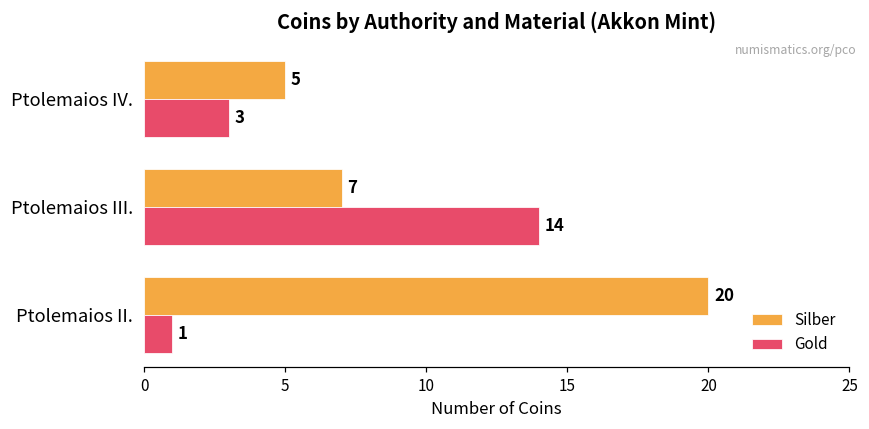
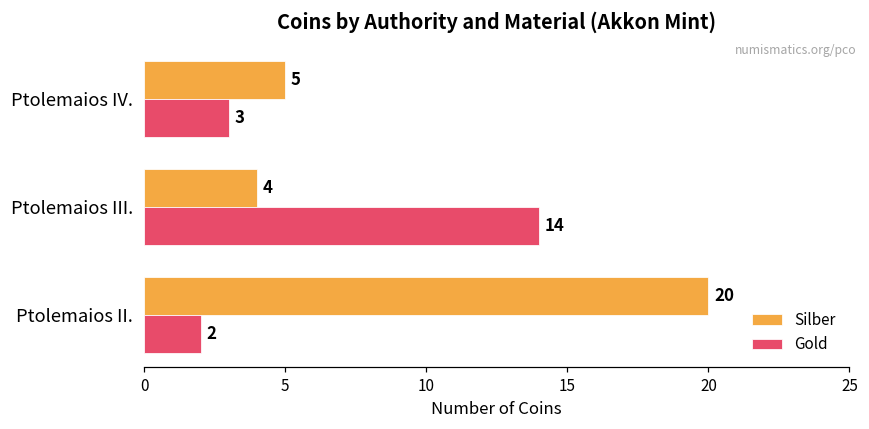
Silber, Ptolemaios III.: 7 -> 4
Gold, Ptolemaios II.: 1 -> 2
